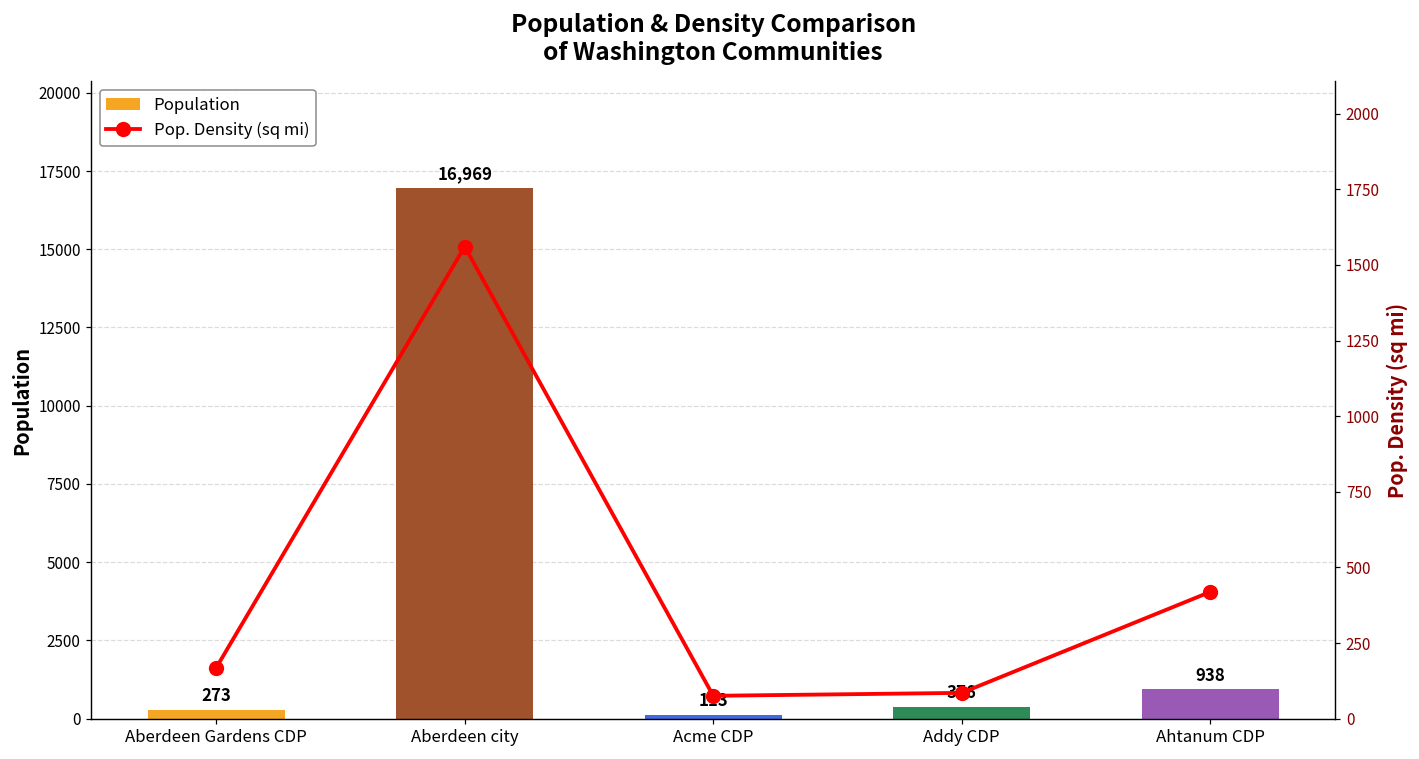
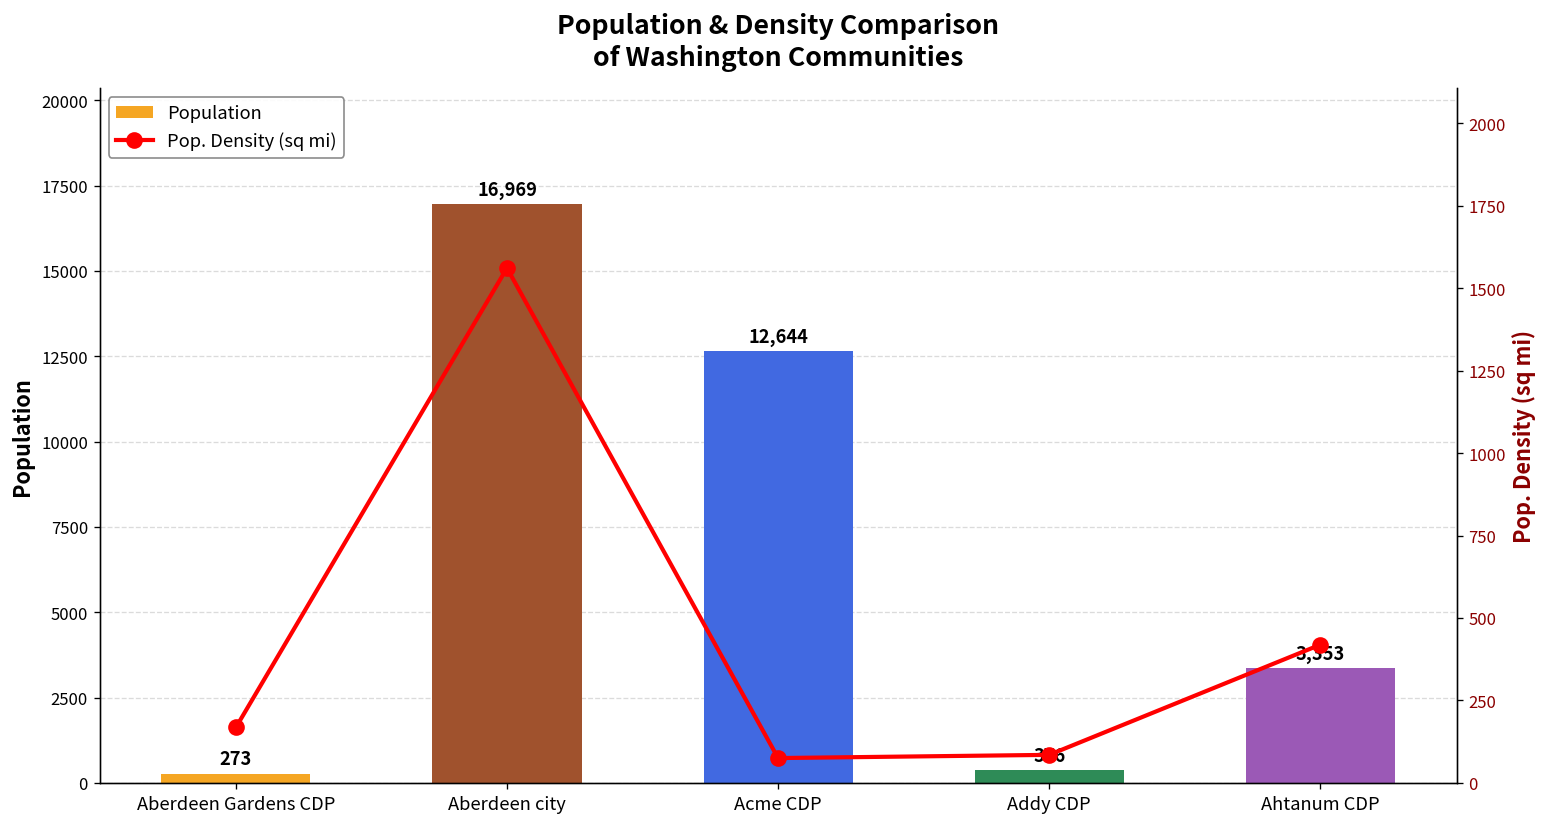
Population, Acme CDP: 113 -> 12,644
Population, Ahtanum CDP: 938 -> 3,353
